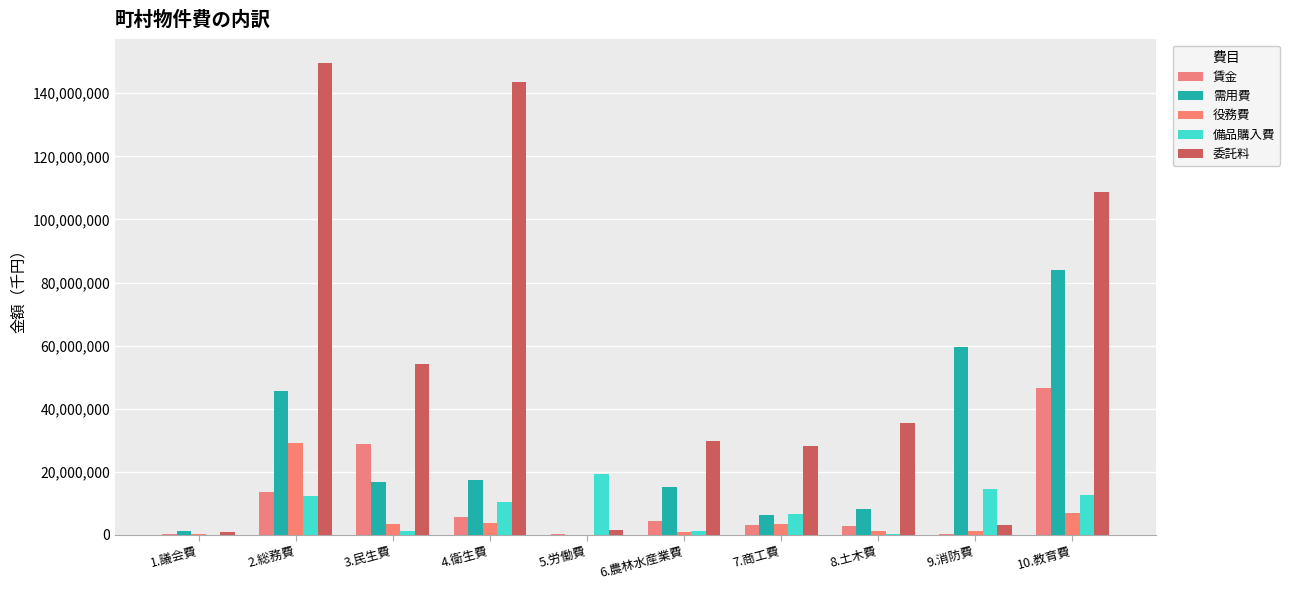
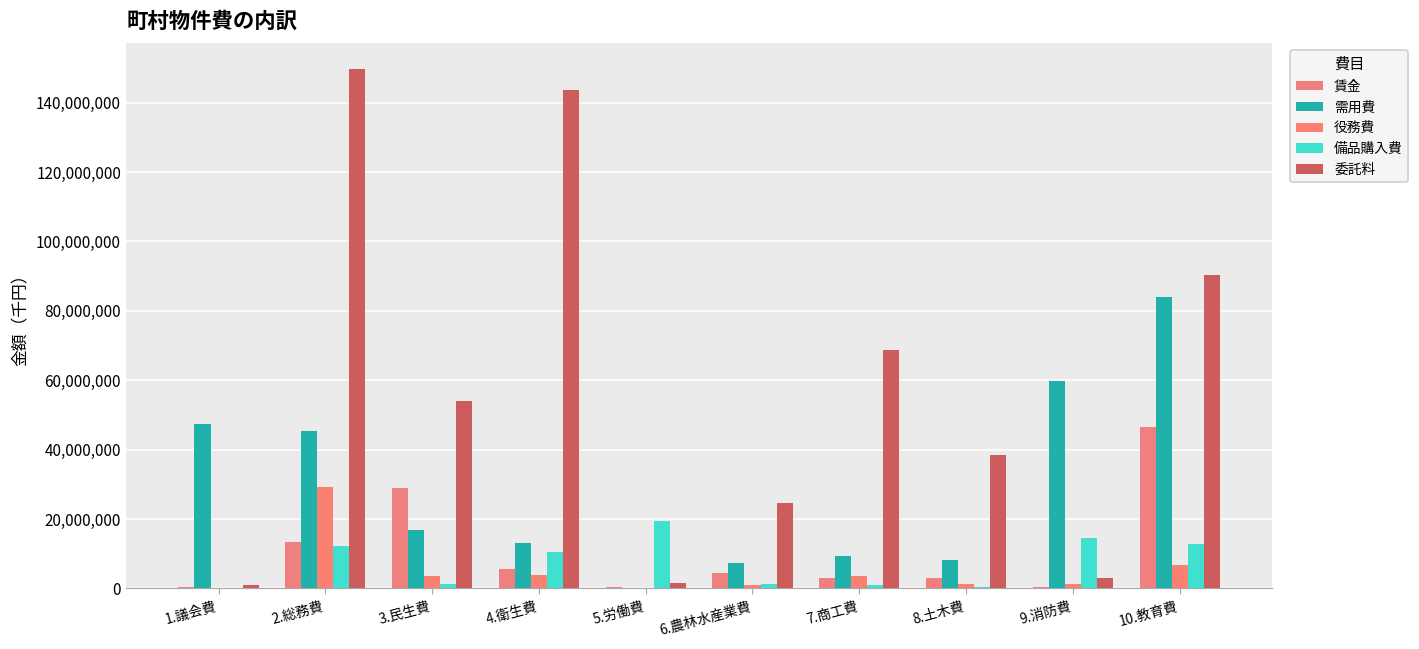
需用費, 1.議会費: 1,000,000 -> 47,000,000
需用費, 4.衛生費: 17,000,000 -> 13,000,000
需用費, 6.農林水産業費: 15,000,000 -> 7,000,000
委託料, 6.農林水産業費: 30,000,000 -> 25,000,000
需用費, 7.商工費: 6,000,000 -> 9,000,000
備品購入費, 7.商工費: 7,000,000 -> 1,000,000
委託料, 7.商工費: 28,000,000 -> 69,000,000
委託料, 8.土木費: 35,000,000 -> 38,000,000
委託料, 10.教育費: 109,000,000 -> 90,000,000
